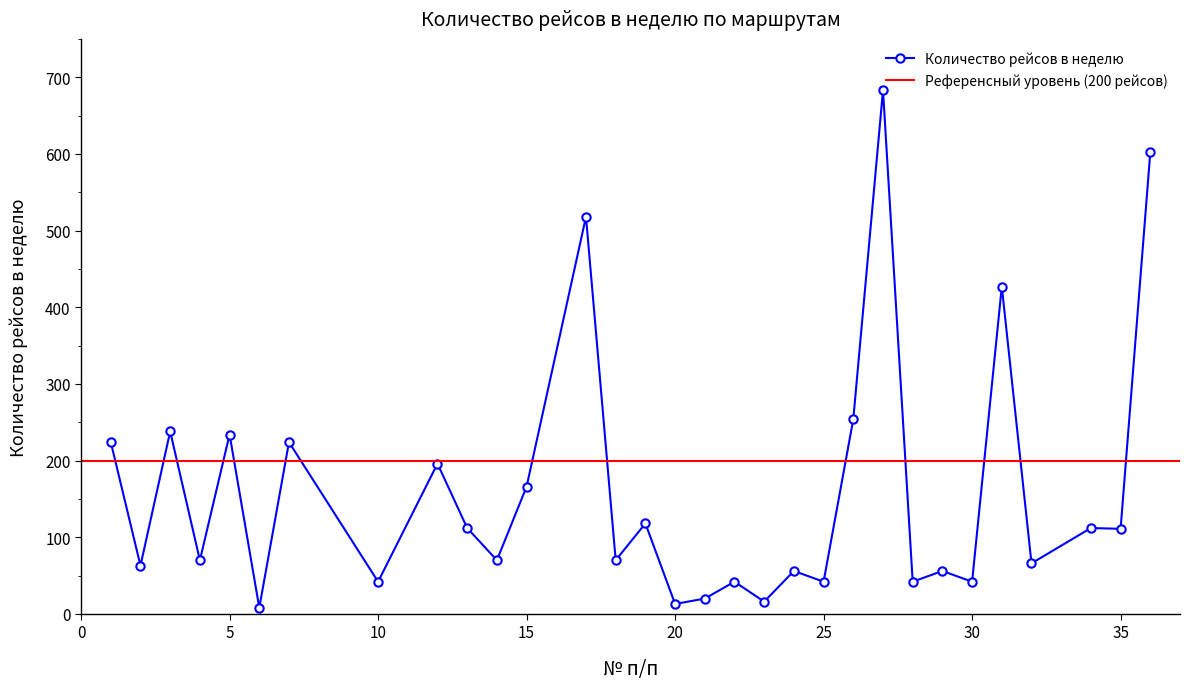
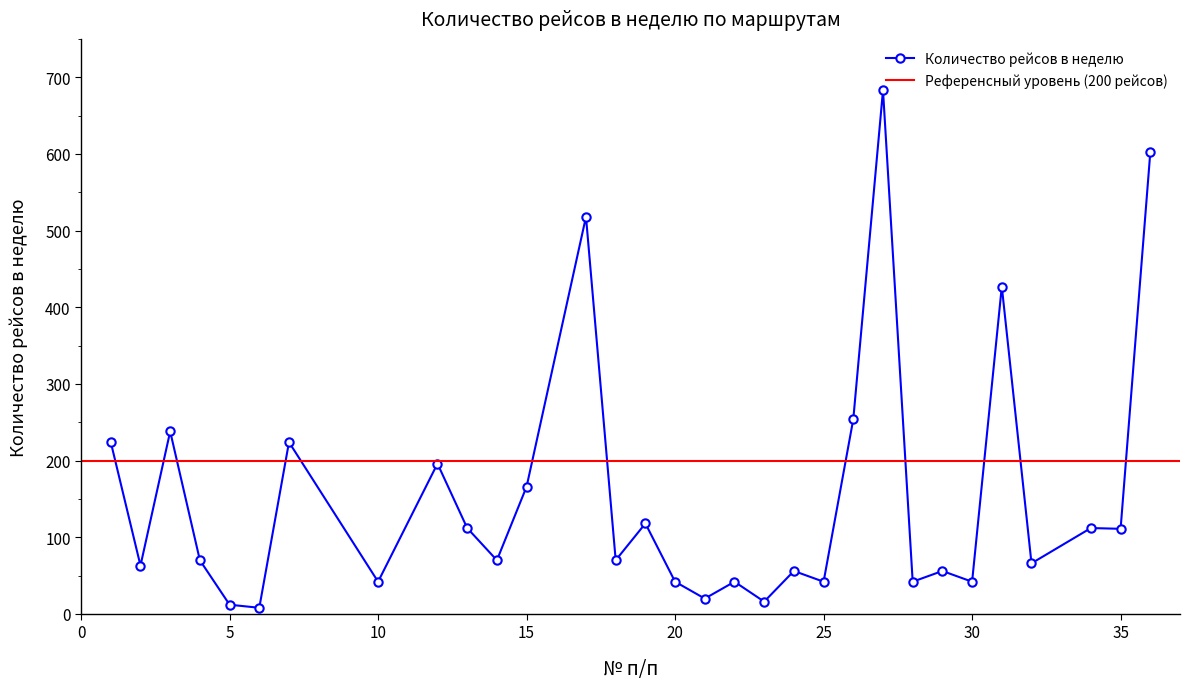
5: 230 -> 10
20: 10 -> 40
